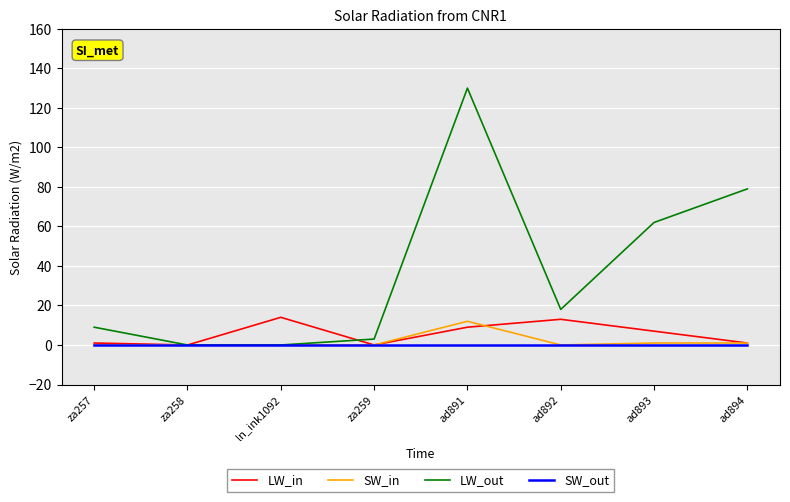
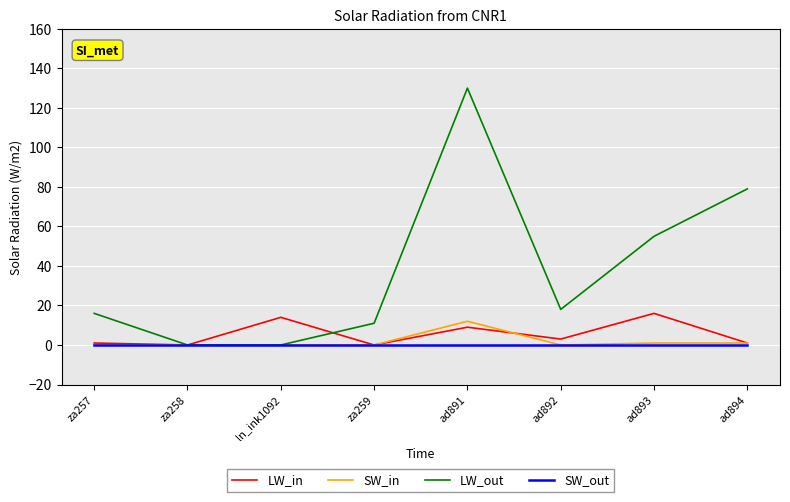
LW_out, za257: 9 -> 16
LW_out, za259: 3 -> 11
LW_in, ad892: 13 -> 3
LW_in, ad893: 7 -> 16
LW_out, ad893: 62 -> 55
